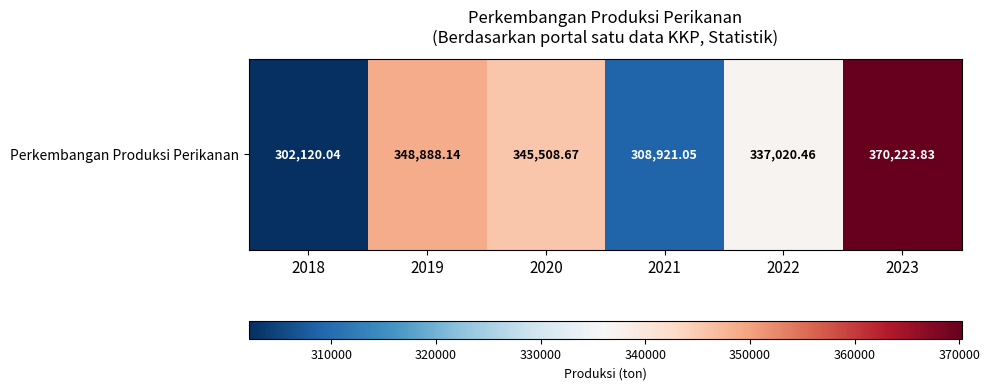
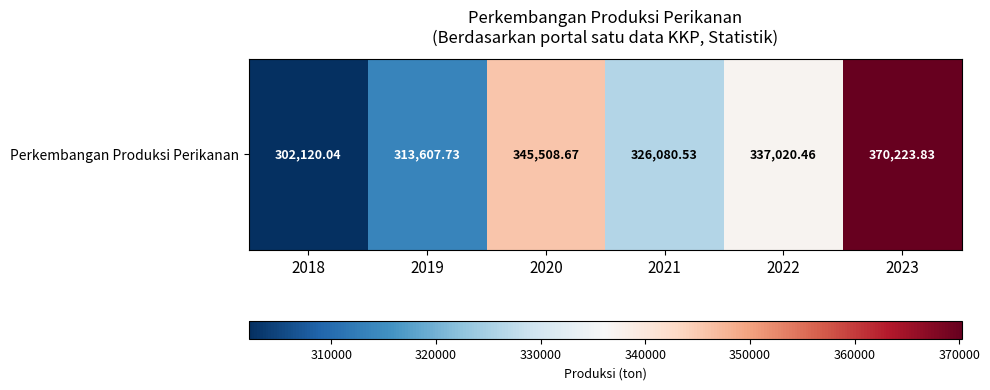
Perkembangan Produksi Perikanan, 2019: 348,888.14 -> 313,607.73
Perkembangan Produksi Perikanan, 2021: 308,921.05 -> 326,080.53
